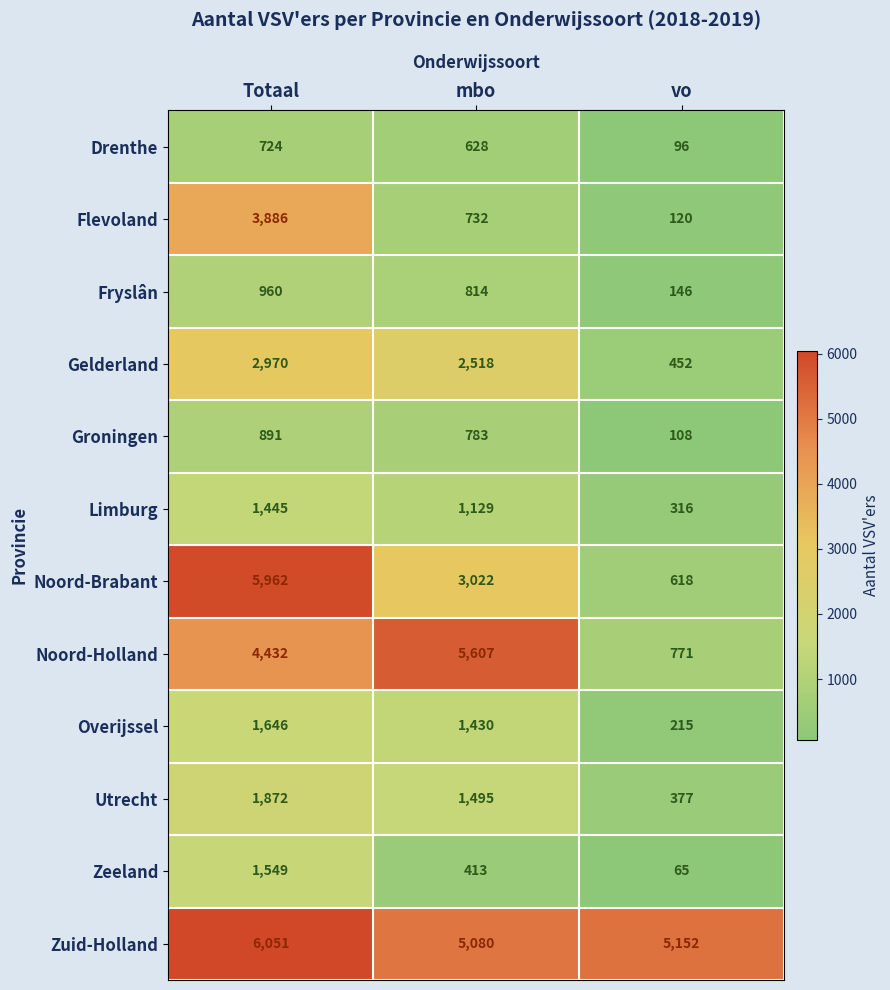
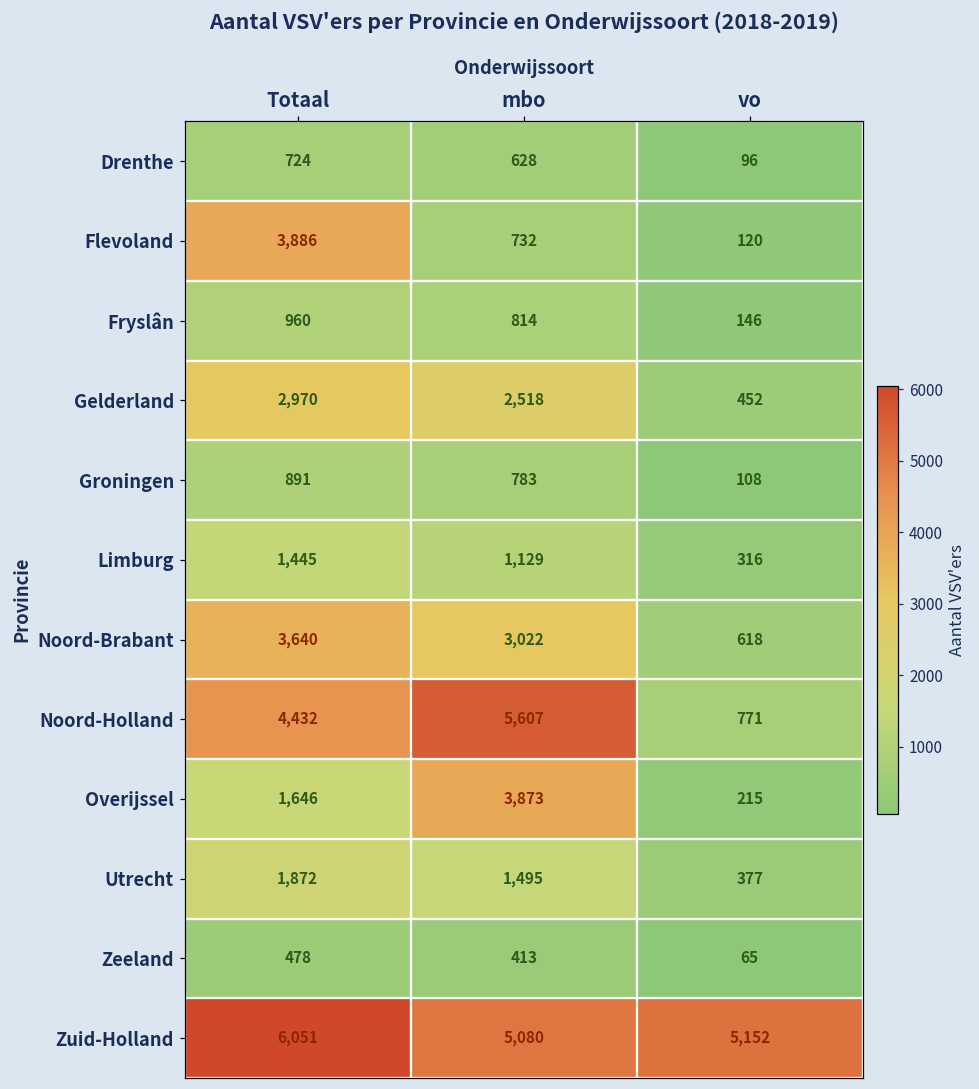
Noord-Brabant, Totaal: 5,962 -> 3,640
Overijssel, mbo: 1,430 -> 3,873
Zeeland, Totaal: 1,549 -> 478
